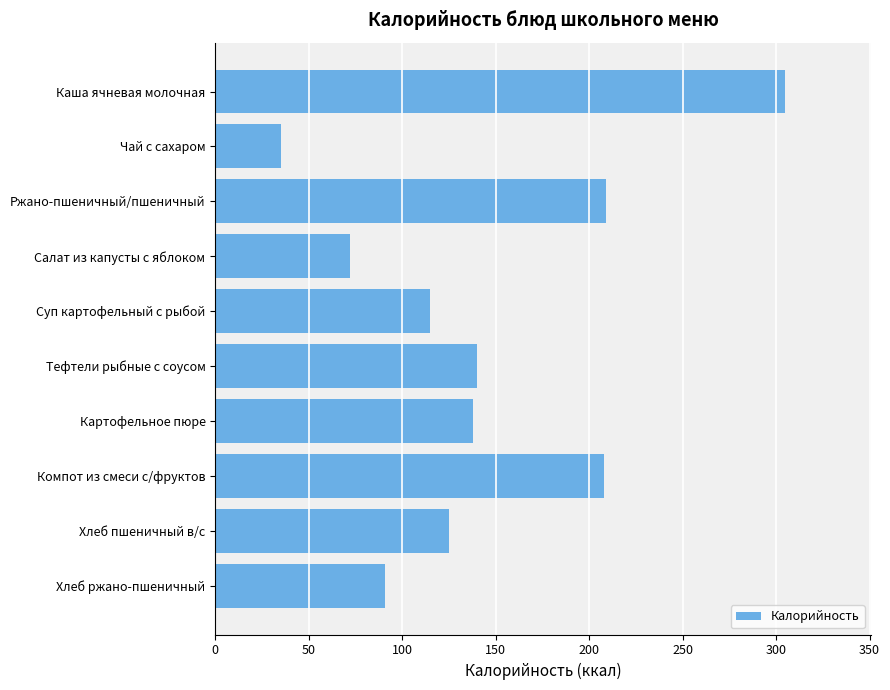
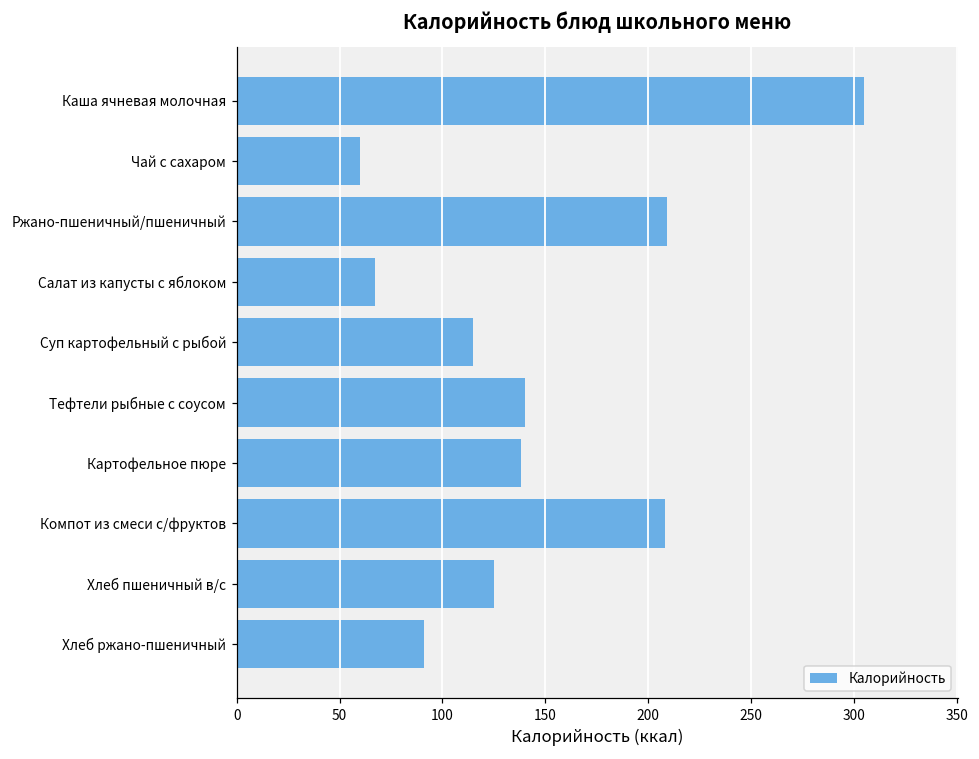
Чай с сахаром: 35 -> 60
Салат из капусты с яблоком: 72 -> 67
